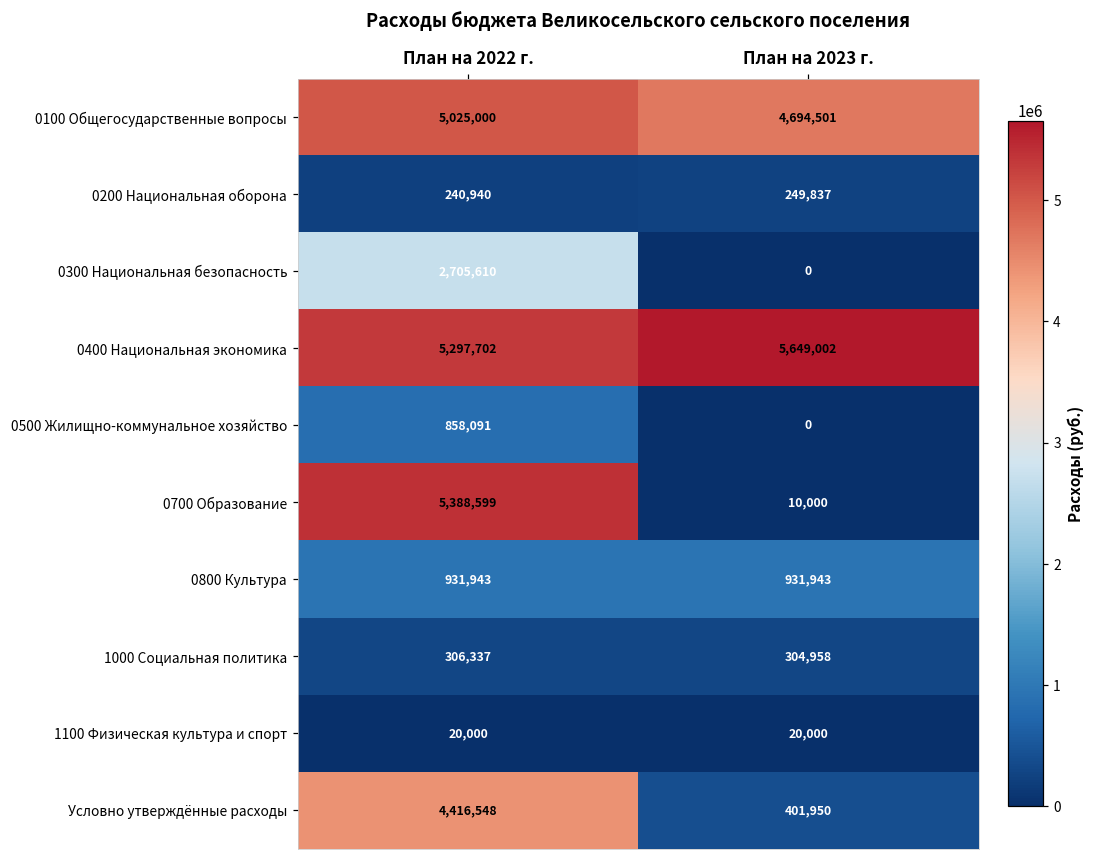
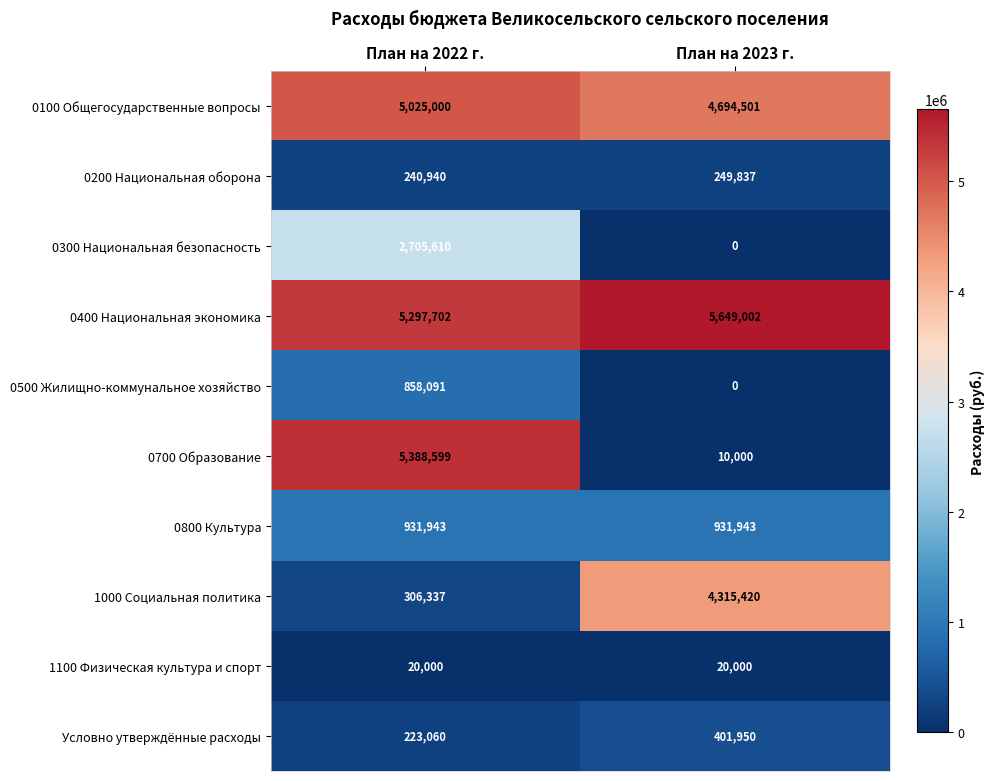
1000 Социальная политика, План на 2023 г.: 304,958 -> 4,315,420
Условно утверждённые расходы, План на 2022 г.: 4,416,548 -> 223,060
